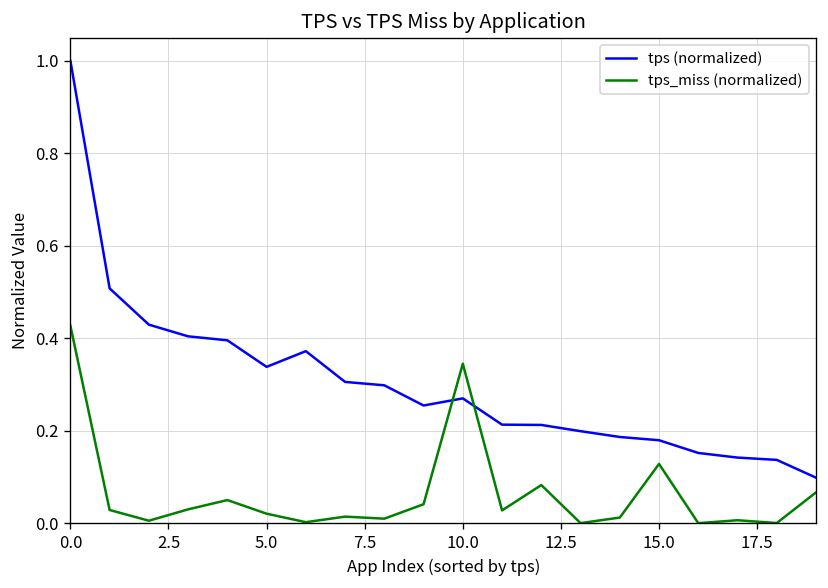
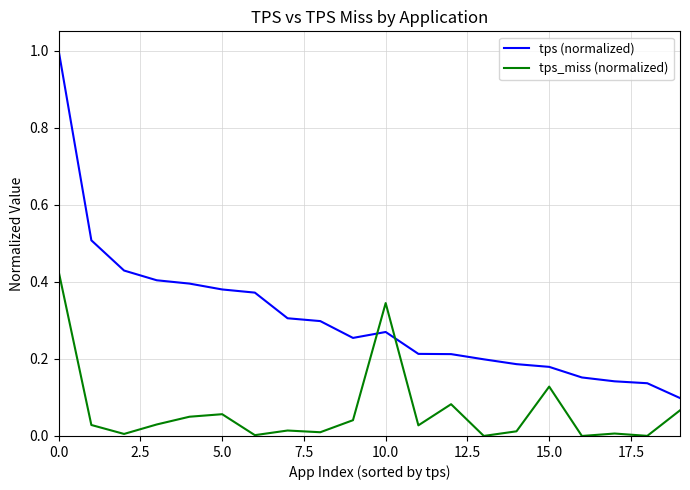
tps (normalized), 5.0: 0.34 -> 0.38
tps_miss (normalized), 5.0: 0.02 -> 0.06
